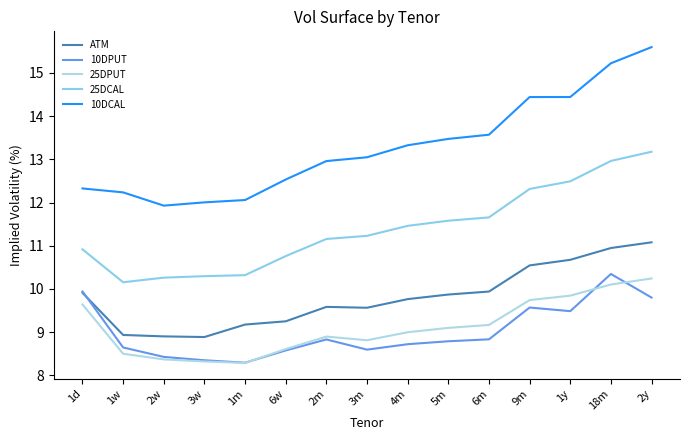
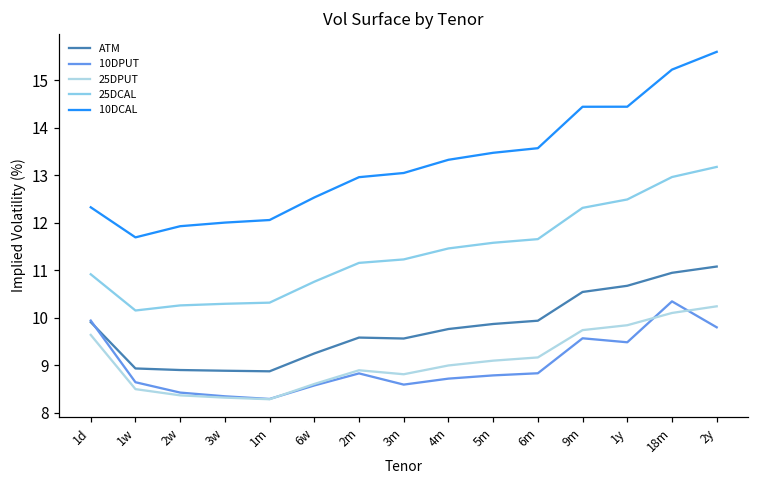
10DCAL, 1w: 12.2 -> 11.7
ATM, 1m: 9.2 -> 8.9
